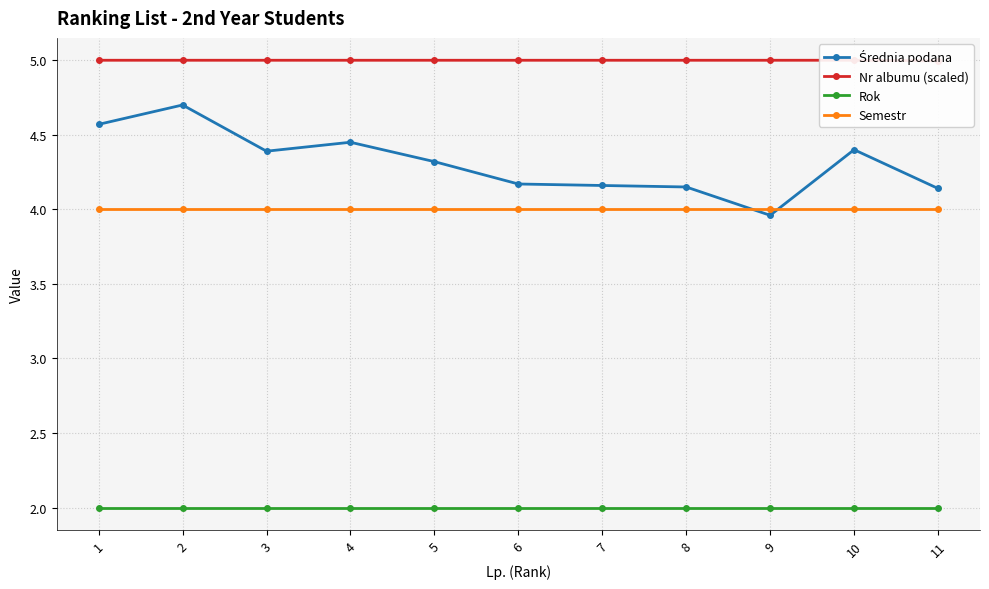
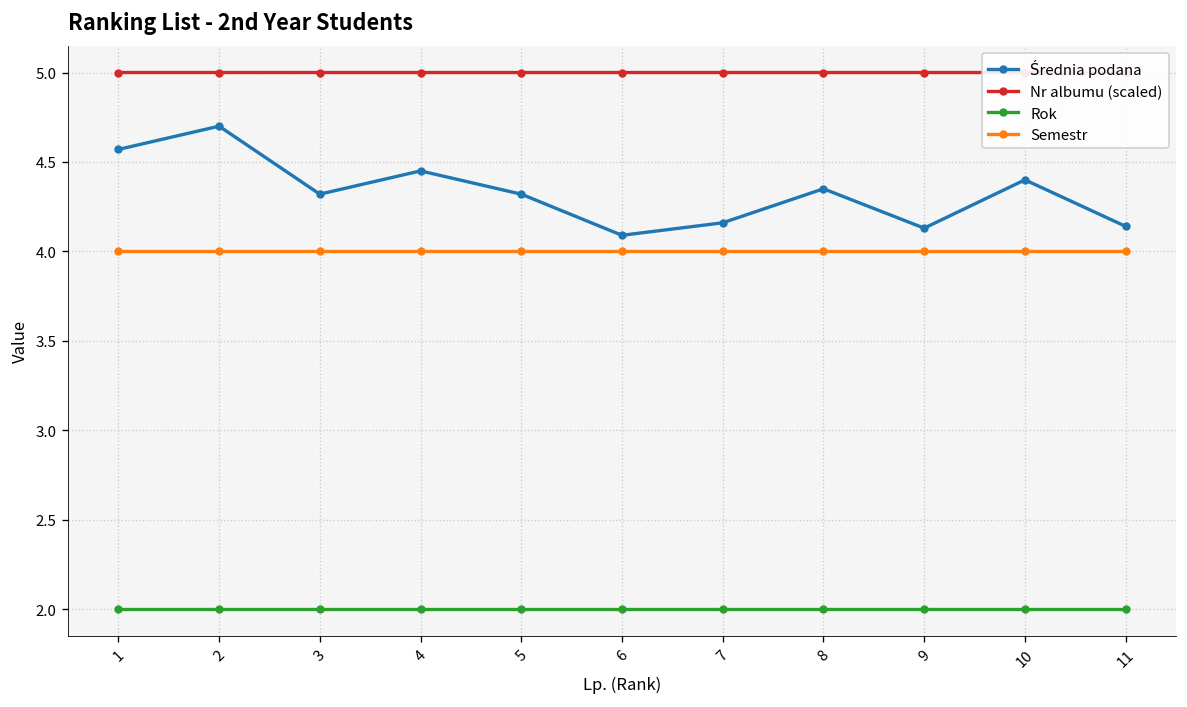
Średnia podana, 3: 4.39 -> 4.32
Średnia podana, 6: 4.17 -> 4.09
Średnia podana, 8: 4.15 -> 4.35
Średnia podana, 9: 3.96 -> 4.13
